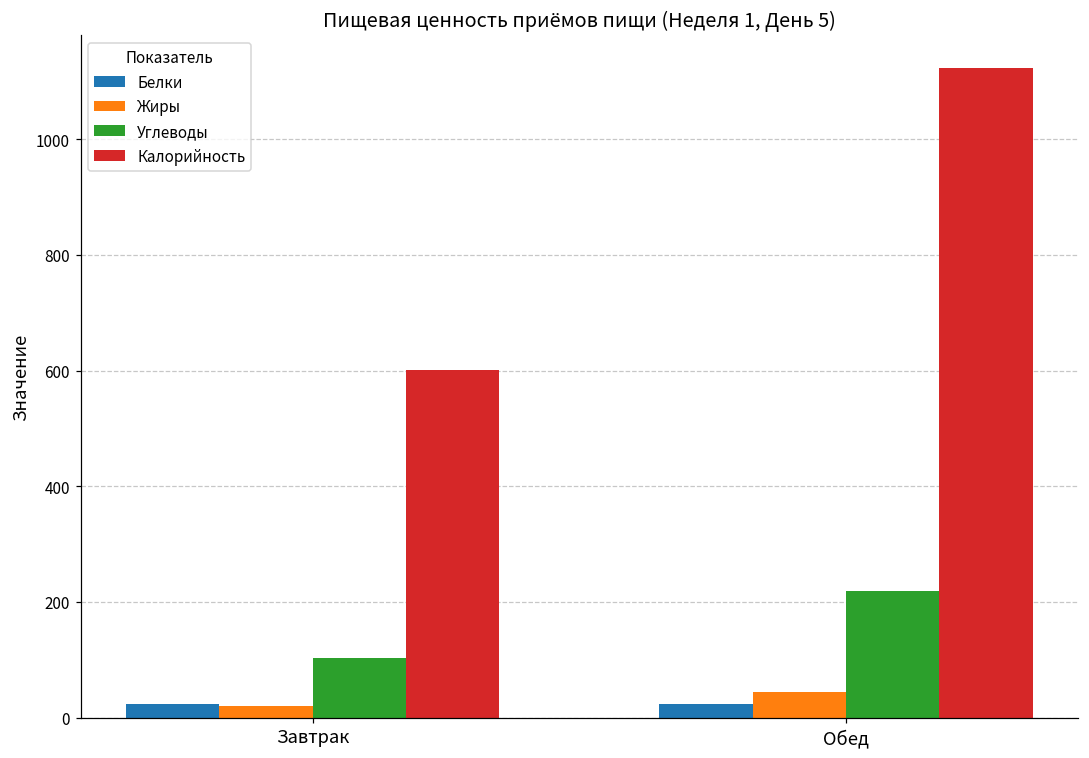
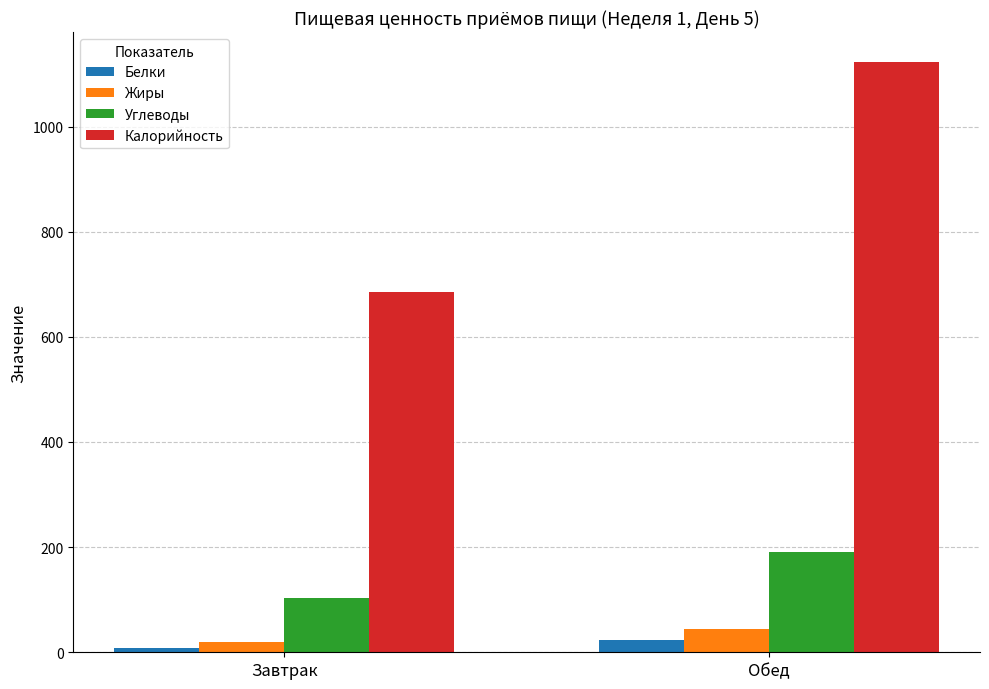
Белки, Завтрак: 20 -> 10
Калорийность, Завтрак: 600 -> 690
Углеводы, Обед: 220 -> 190
